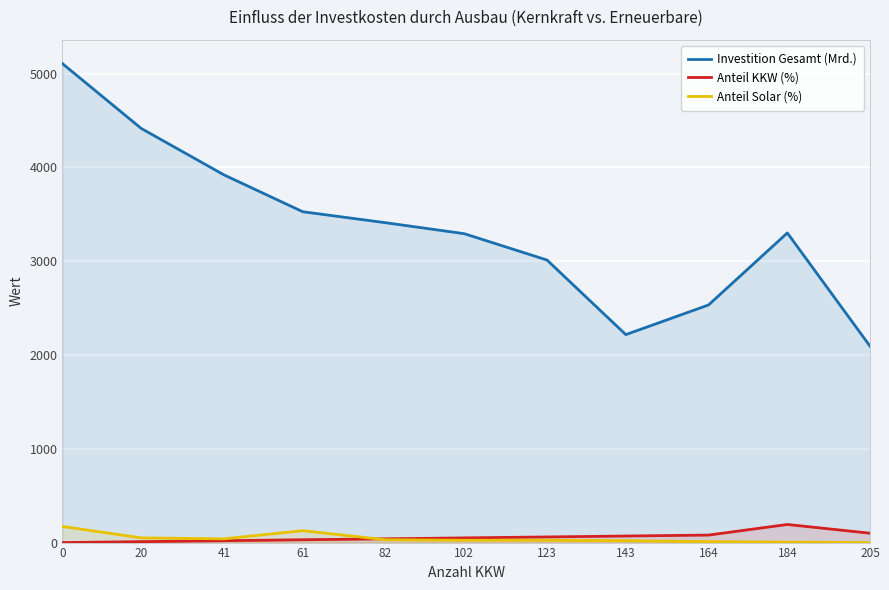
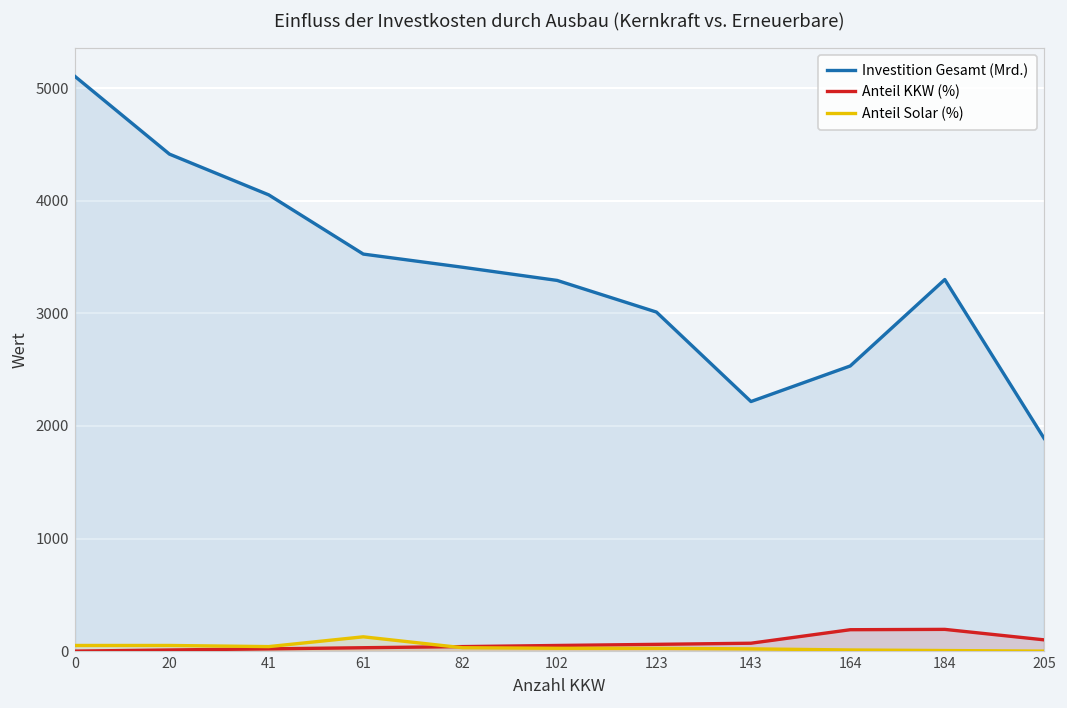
Anteil Solar (%), 0: 200 -> 100
Investition Gesamt (Mrd.), 41: 3900 -> 4100
Anteil KKW (%), 164: 100 -> 200
Investition Gesamt (Mrd.), 205: 2100 -> 1900
